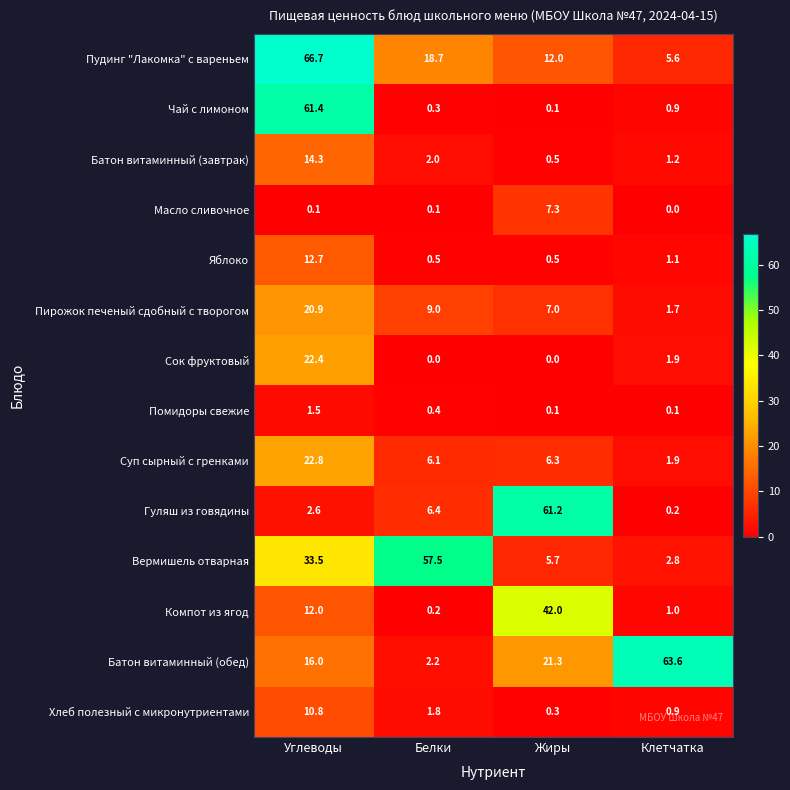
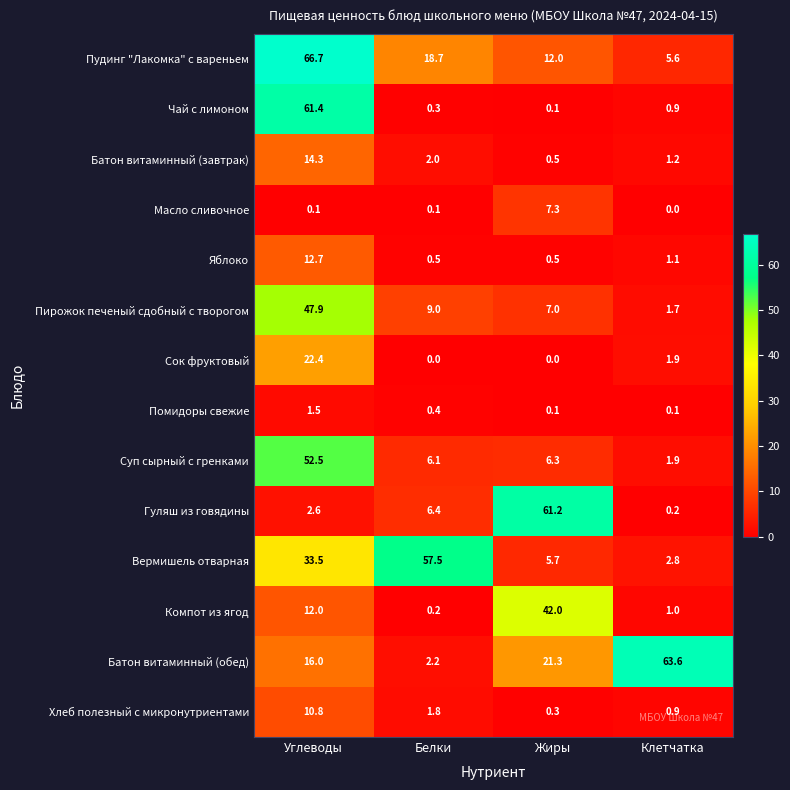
Пирожок печеный сдобный с творогом, Углеводы: 20.9 -> 47.9
Суп сырный с гренками, Углеводы: 22.8 -> 52.5
